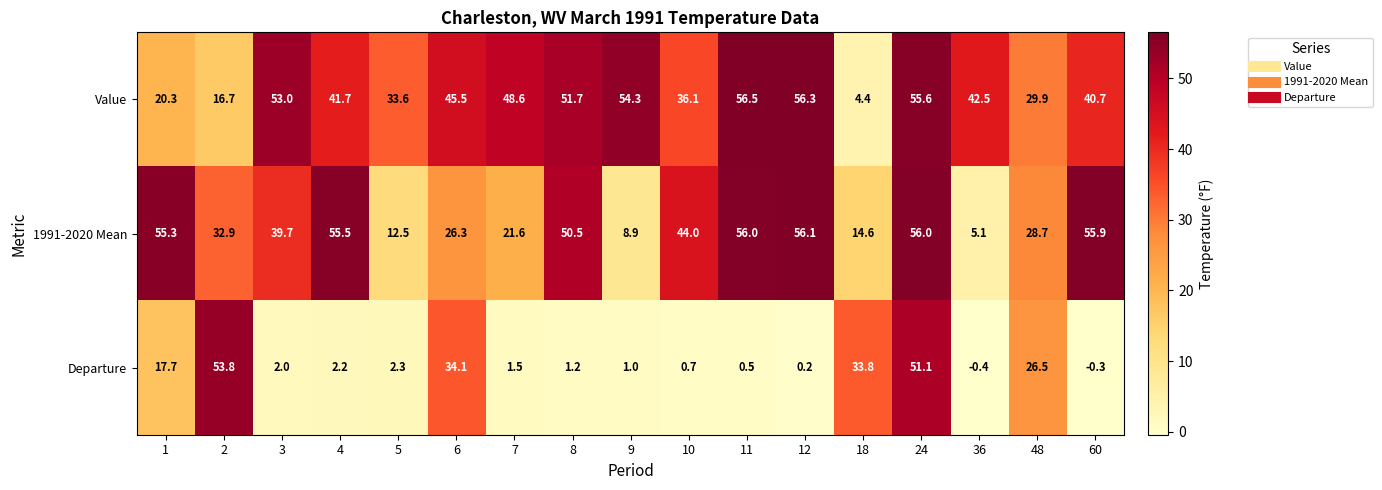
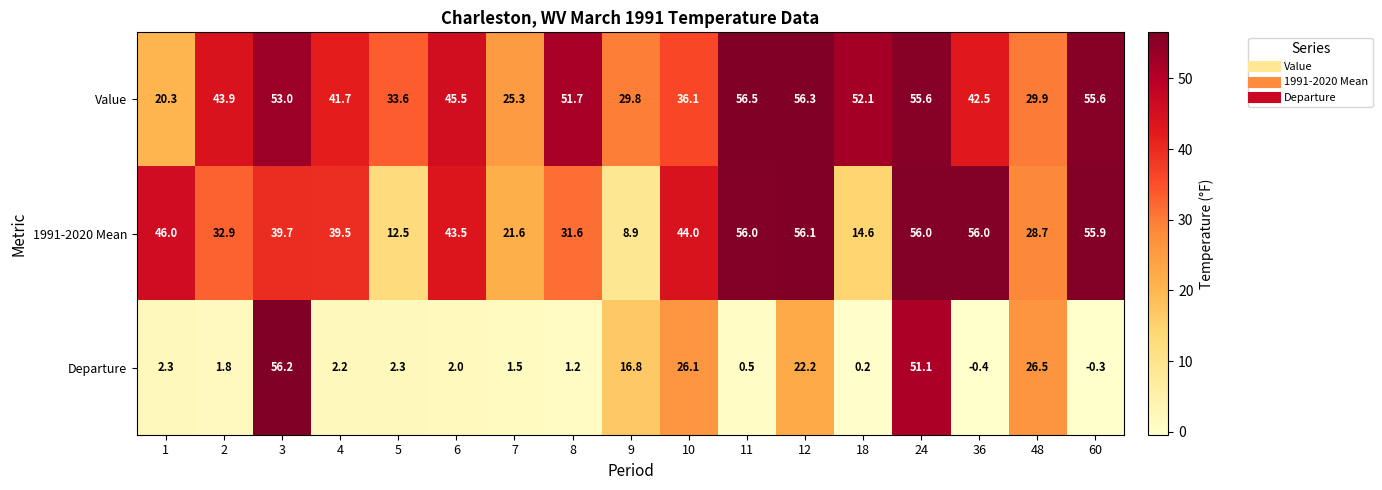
Value, 2: 16.7 -> 43.9
Value, 7: 48.6 -> 25.3
Value, 9: 54.3 -> 29.8
Value, 18: 4.4 -> 52.1
Value, 60: 40.7 -> 55.6
1991-2020 Mean, 1: 55.3 -> 46.0
1991-2020 Mean, 4: 55.5 -> 39.5
1991-2020 Mean, 6: 26.3 -> 43.5
1991-2020 Mean, 8: 50.5 -> 31.6
1991-2020 Mean, 36: 5.1 -> 56.0
Departure, 1: 17.7 -> 2.3
Departure, 2: 53.8 -> 1.8
Departure, 3: 2.0 -> 56.2
Departure, 6: 34.1 -> 2.0
Departure, 9: 1.0 -> 16.8
Departure, 10: 0.7 -> 26.1
Departure, 12: 0.2 -> 22.2
Departure, 18: 33.8 -> 0.2
